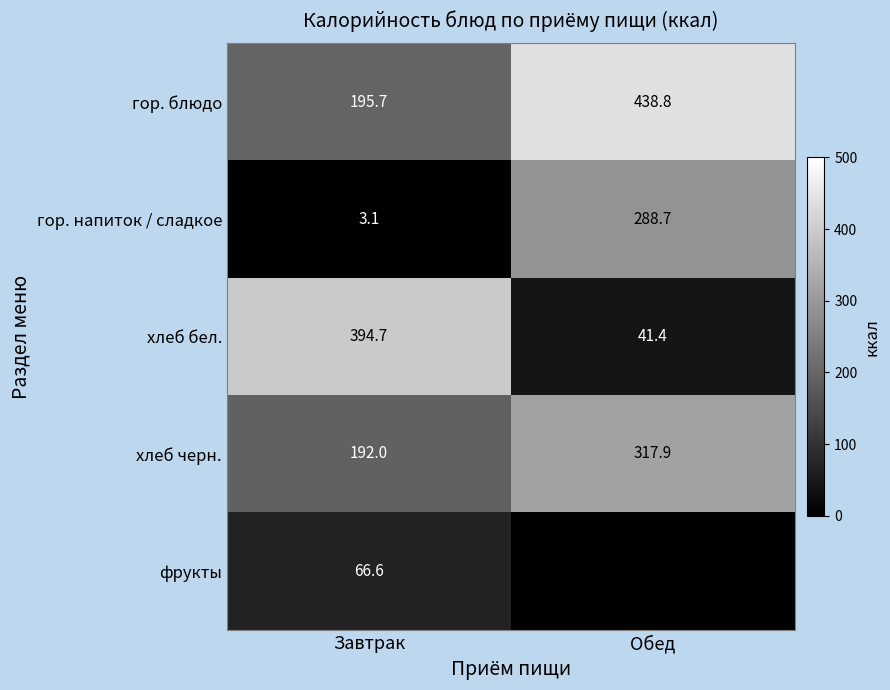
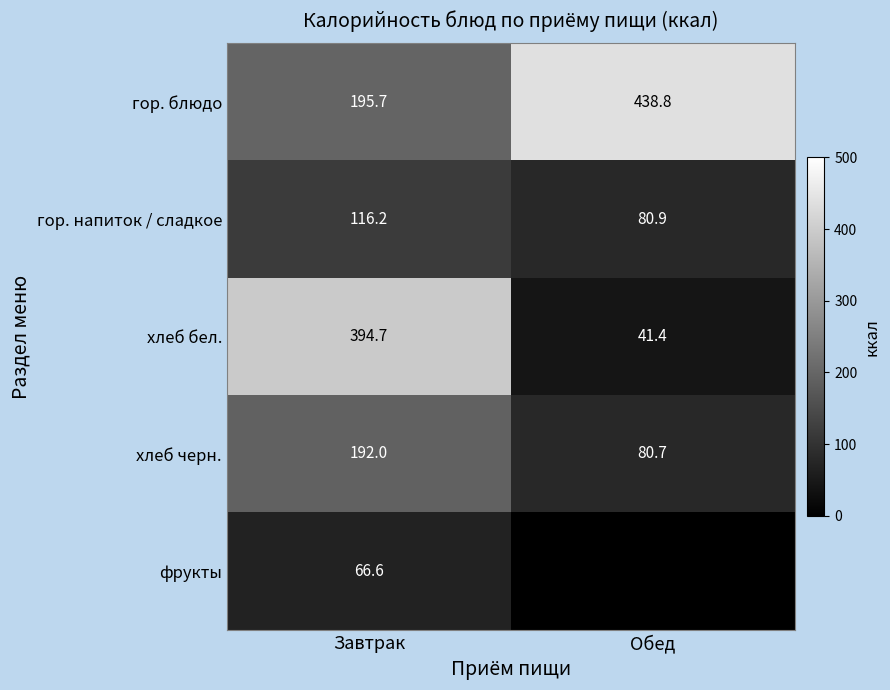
гор. напиток / сладкое, Завтрак: 3.1 -> 116.2
гор. напиток / сладкое, Обед: 288.7 -> 80.9
хлеб черн., Обед: 317.9 -> 80.7
